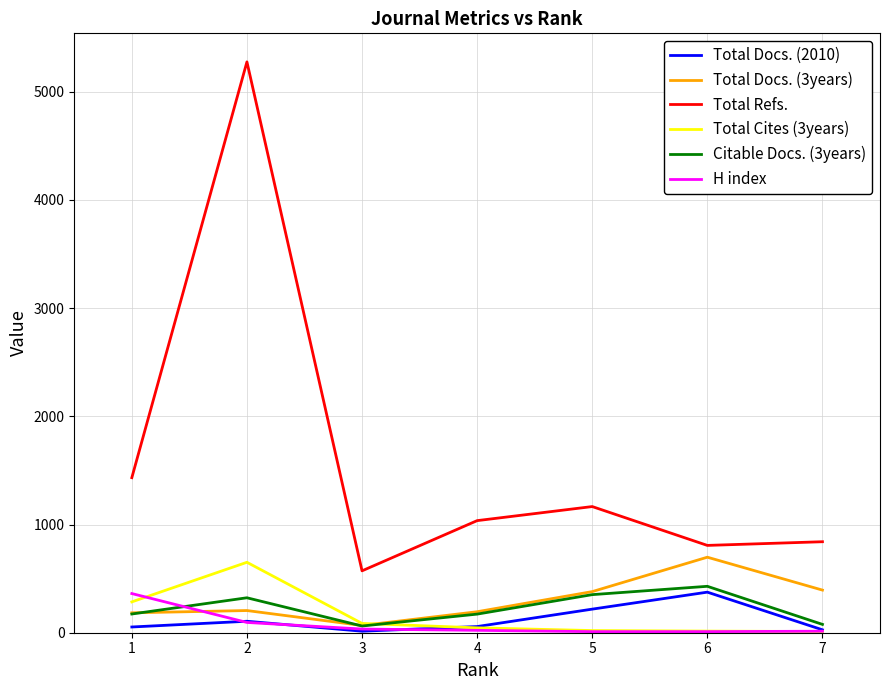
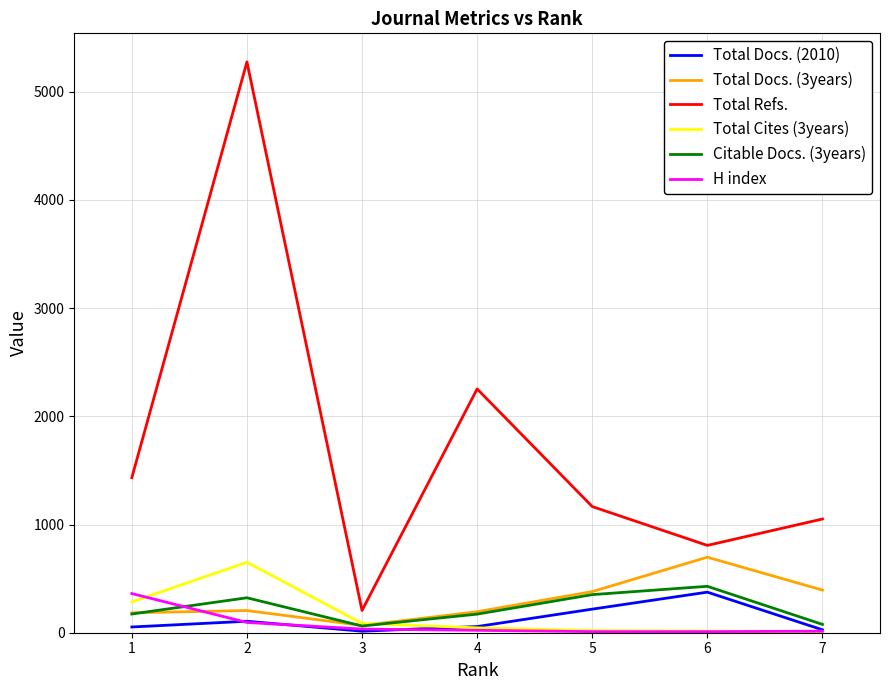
Total Refs., 3: 570 -> 210
Total Refs., 4: 1040 -> 2250
Total Refs., 7: 840 -> 1050
